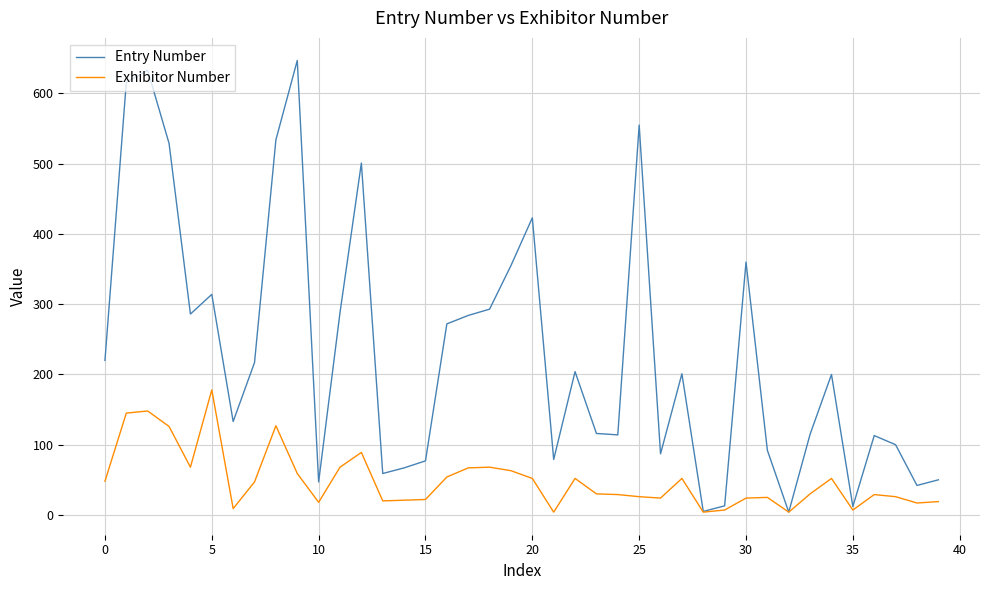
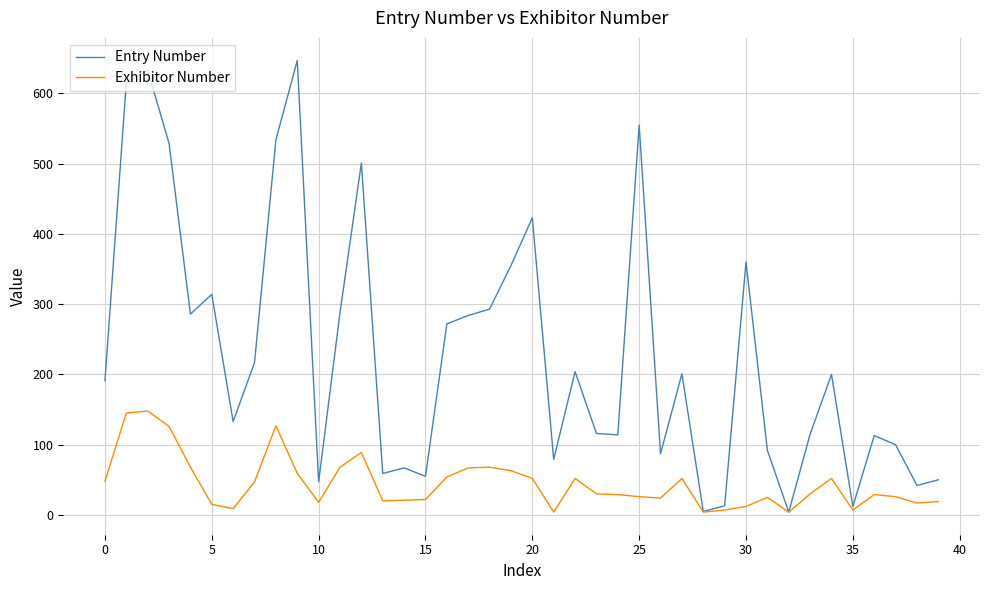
Entry Number, 0: 220 -> 190
Exhibitor Number, 5: 180 -> 20
Entry Number, 15: 80 -> 60
Exhibitor Number, 30: 20 -> 10
